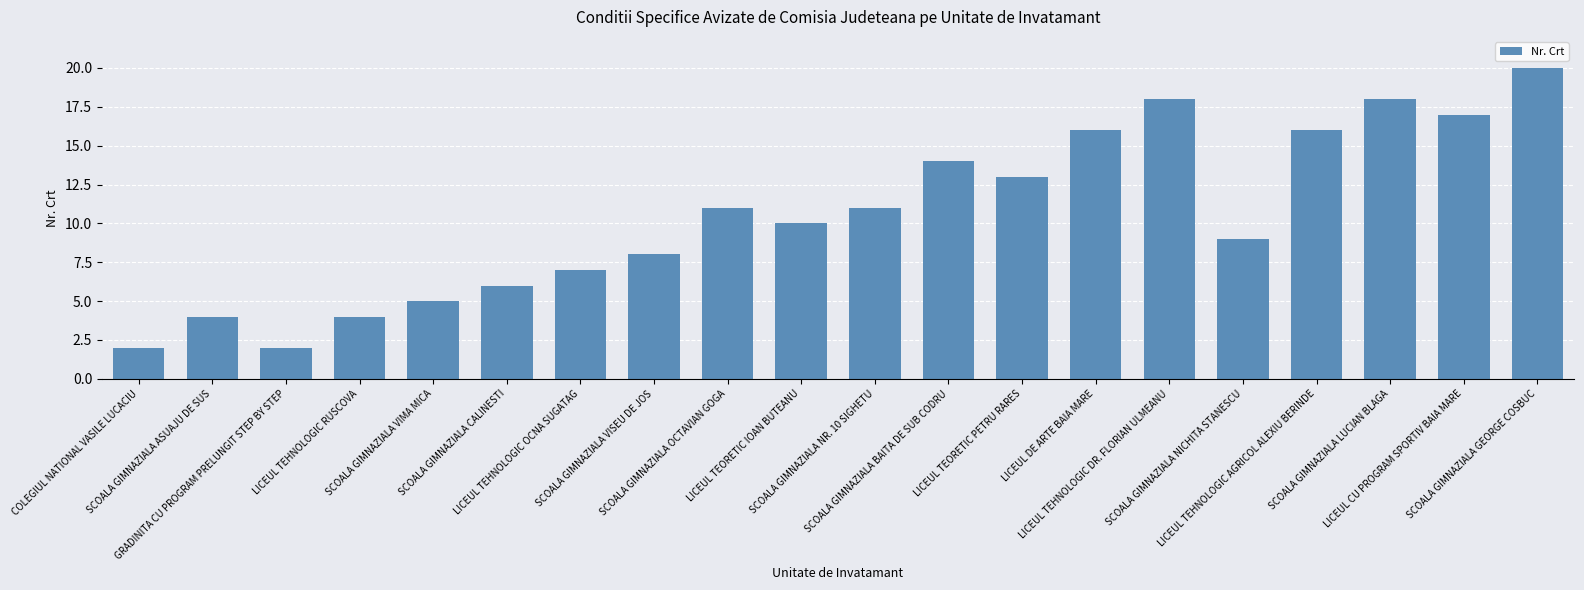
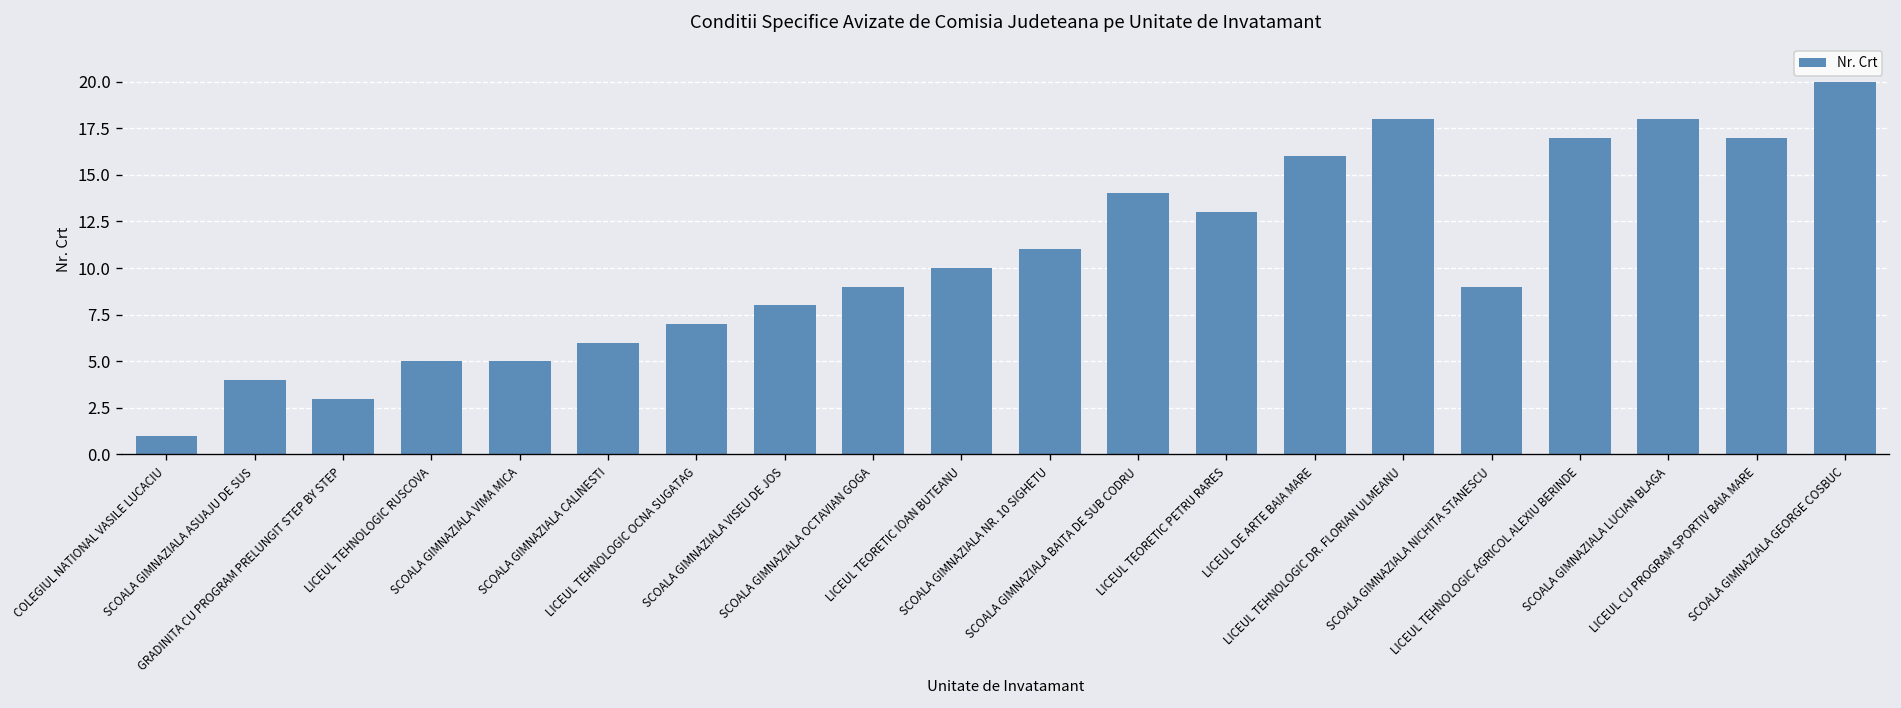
COLEGIUL NATIONAL VASILE LUCACIU: 2 -> 1
GRADINITA CU PROGRAM PRELUNGIT STEP BY STEP: 2 -> 3
LICEUL TEHNOLOGIC RUSCOVA: 4 -> 5
SCOALA GIMNAZIALA OCTAVIAN GOGA: 11 -> 9
LICEUL TEHNOLOGIC AGRICOL ALEXIU BERINDE: 16 -> 17
